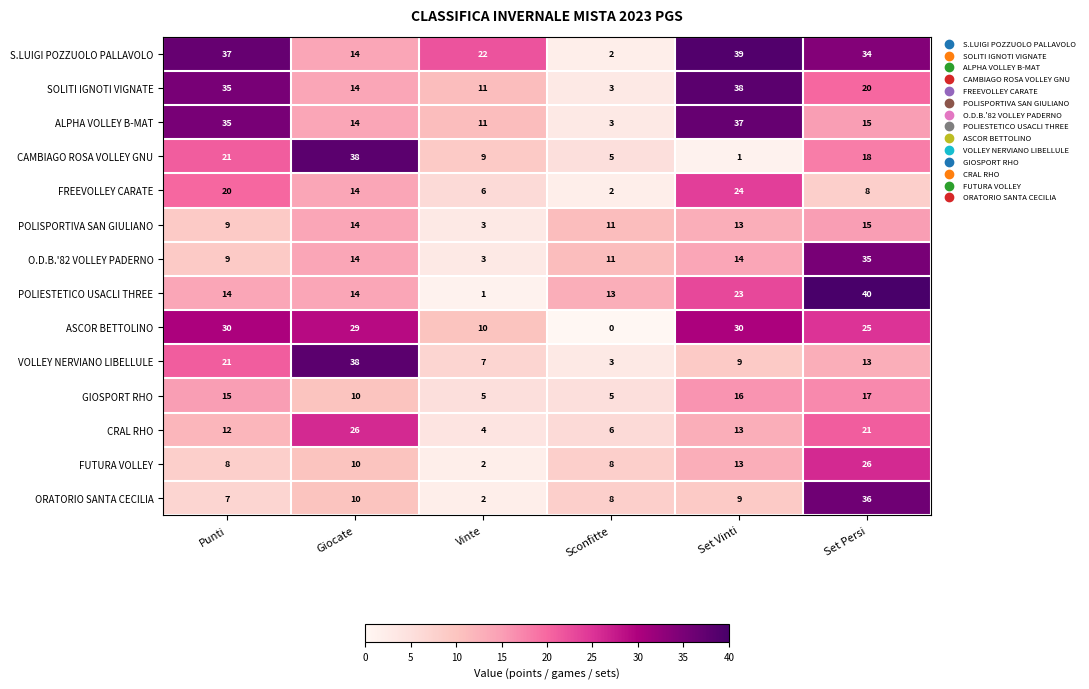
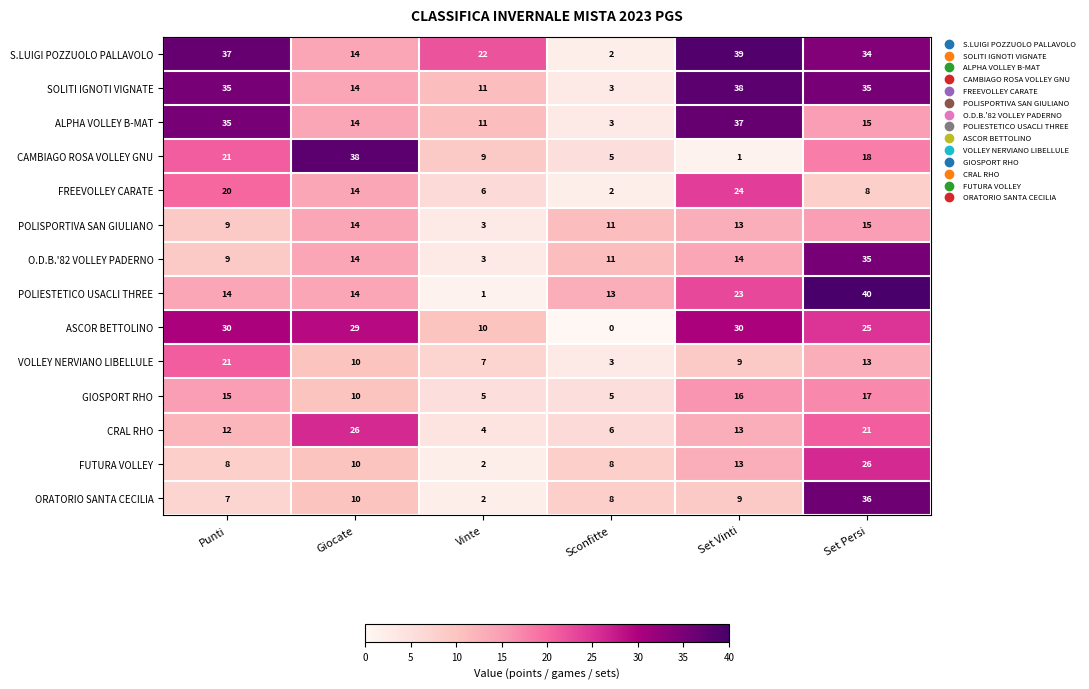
SOLITI IGNOTI VIGNATE, Set Persi: 20 -> 35
VOLLEY NERVIANO LIBELLULE, Giocate: 38 -> 10
